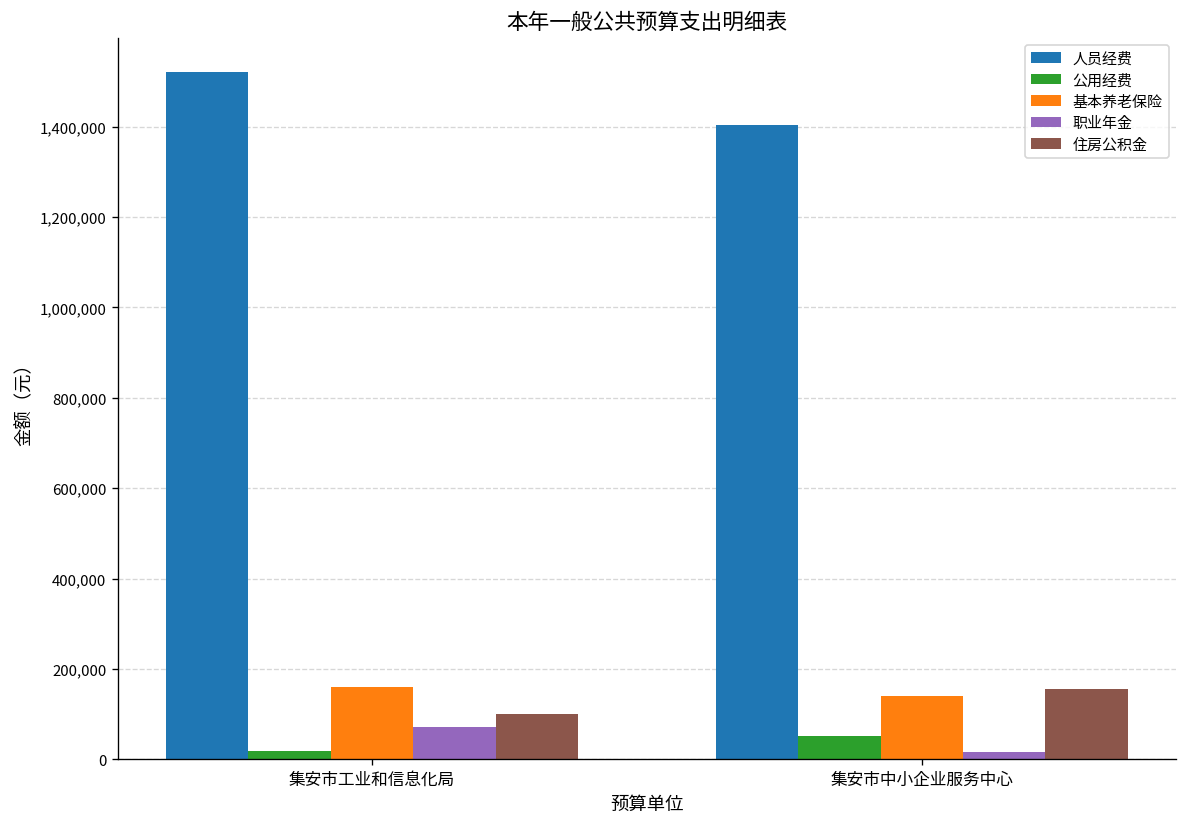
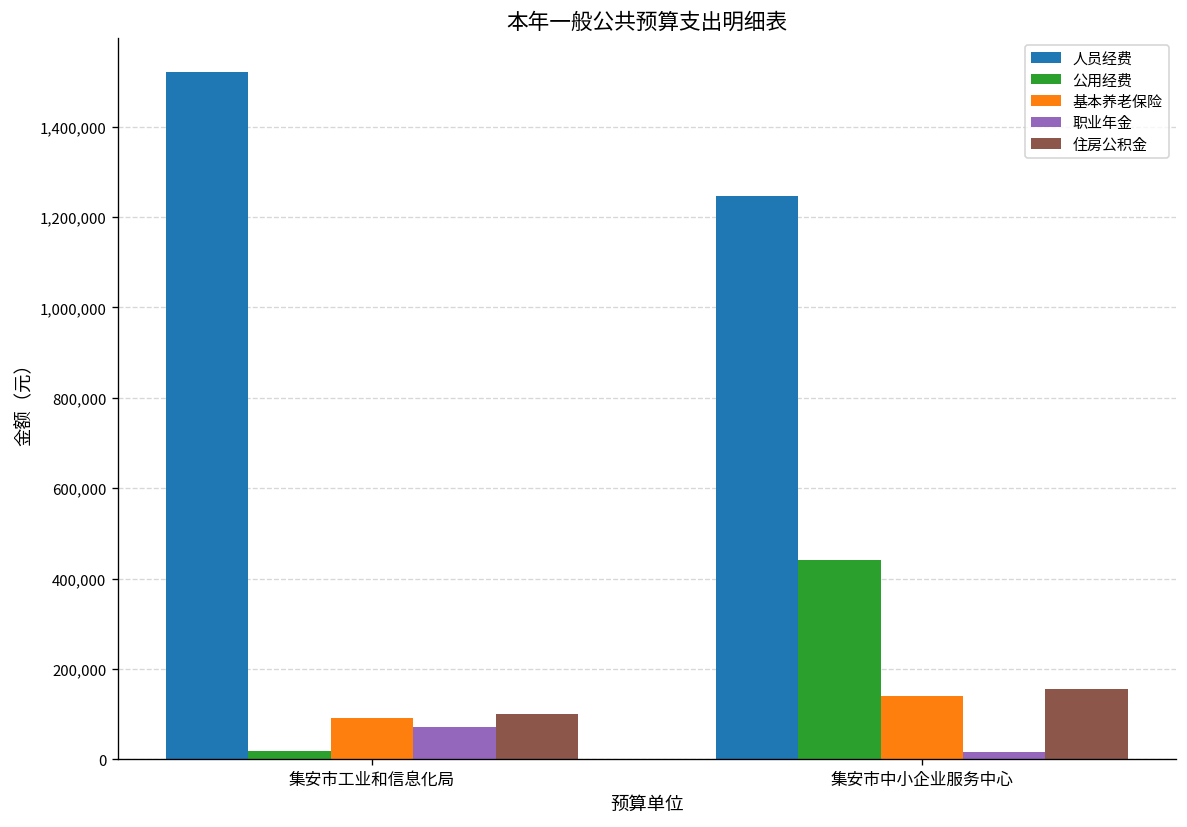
基本养老保险, 集安市工业和信息化局: 160,000 -> 90,000
人员经费, 集安市中小企业服务中心: 1,400,000 -> 1,250,000
公用经费, 集安市中小企业服务中心: 50,000 -> 440,000
